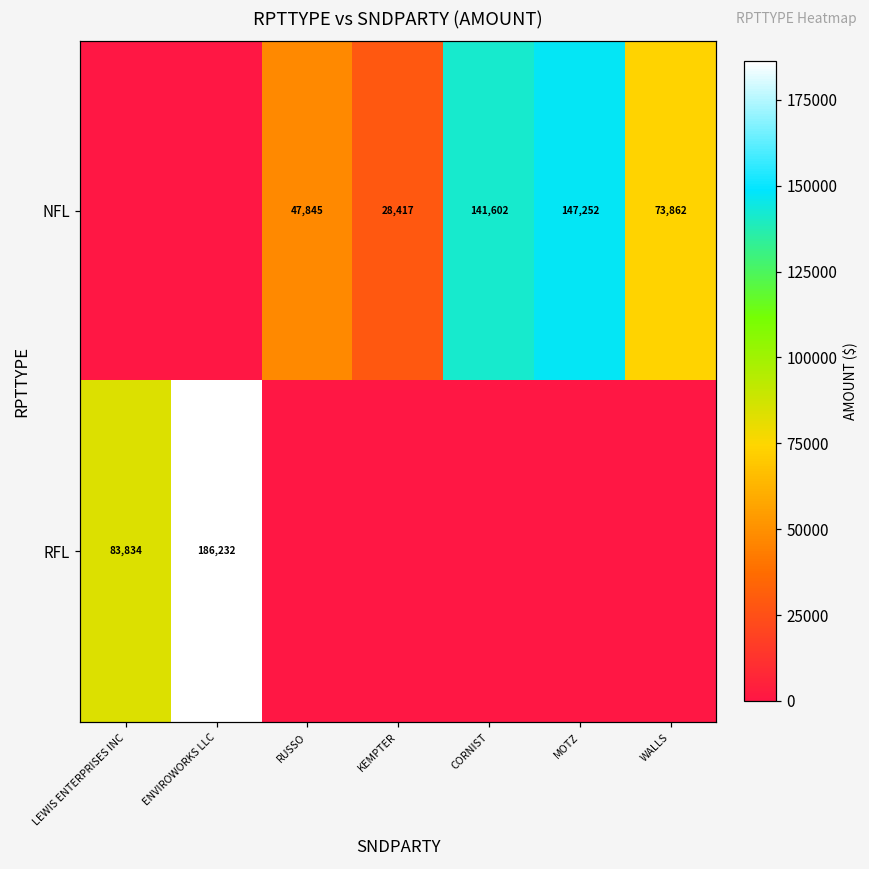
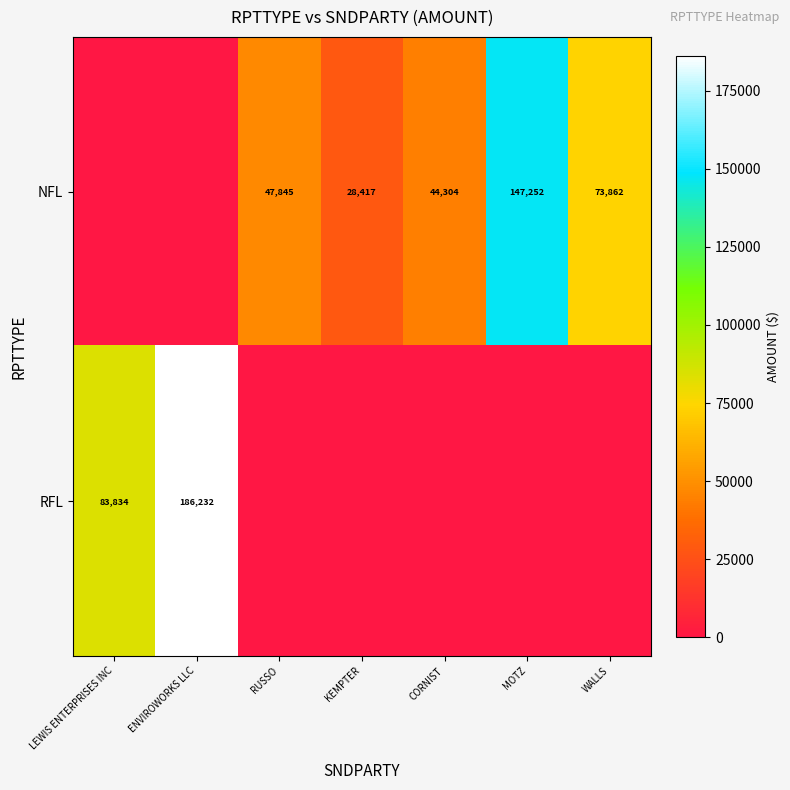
NFL, CORNIST: 141,602 -> 44,304
